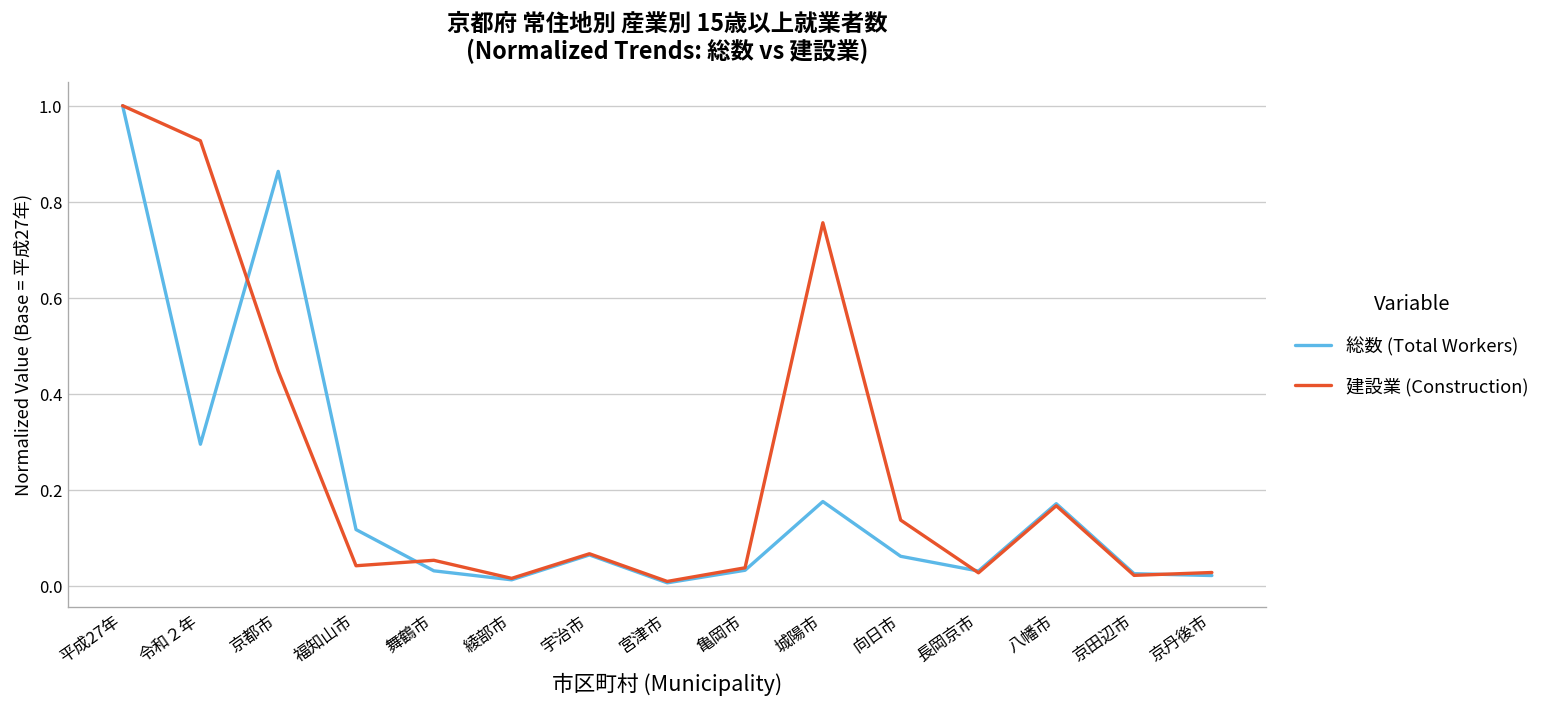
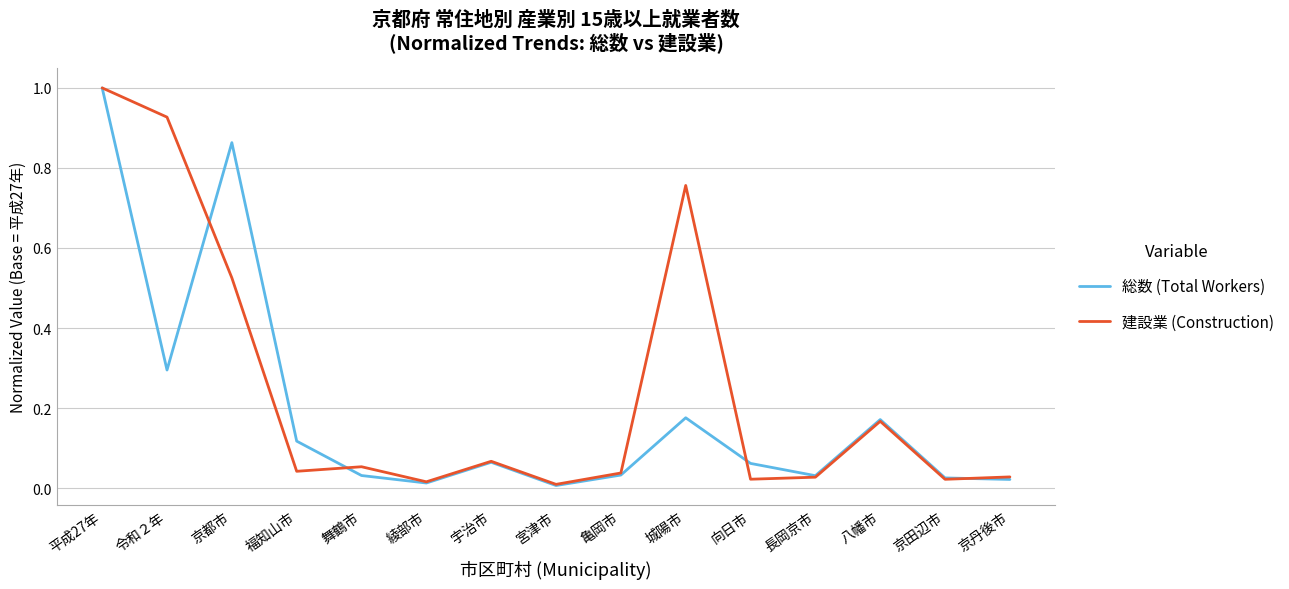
建設業 (Construction), 京都市: 0.45 -> 0.53
建設業 (Construction), 向日市: 0.14 -> 0.02
